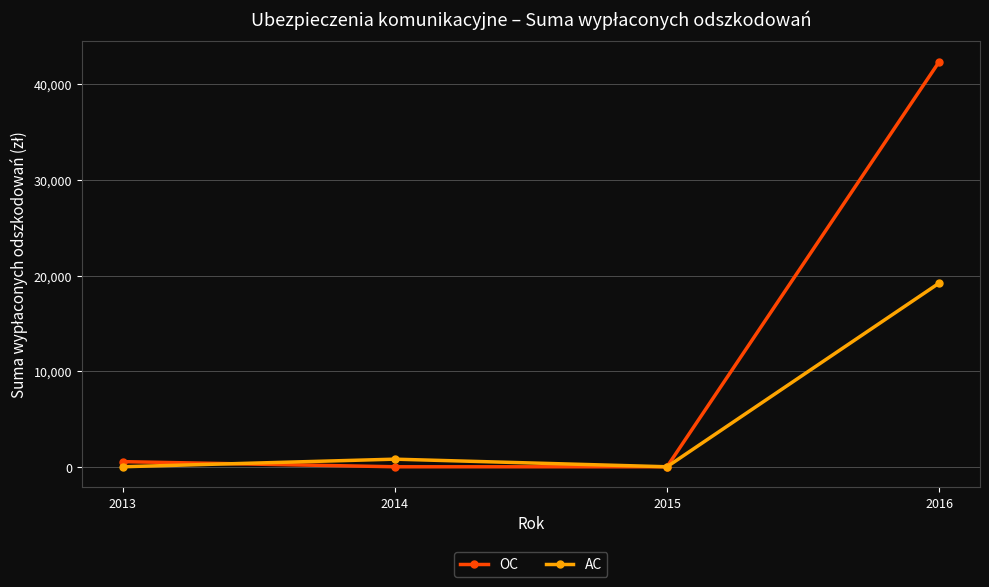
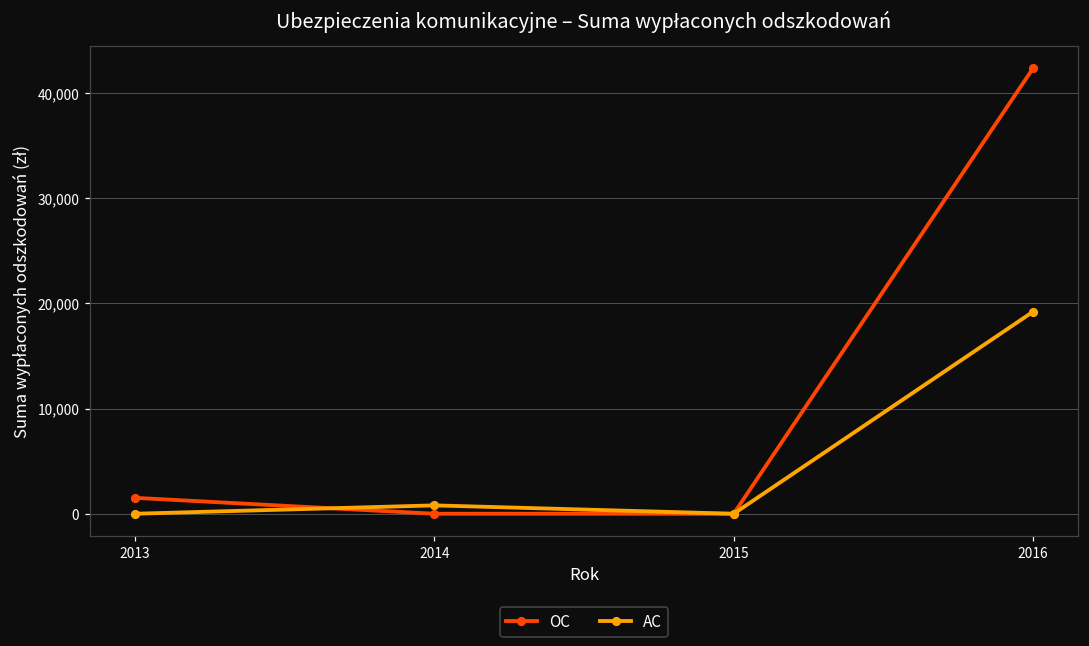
OC, 2013: 1,000 -> 2,000
